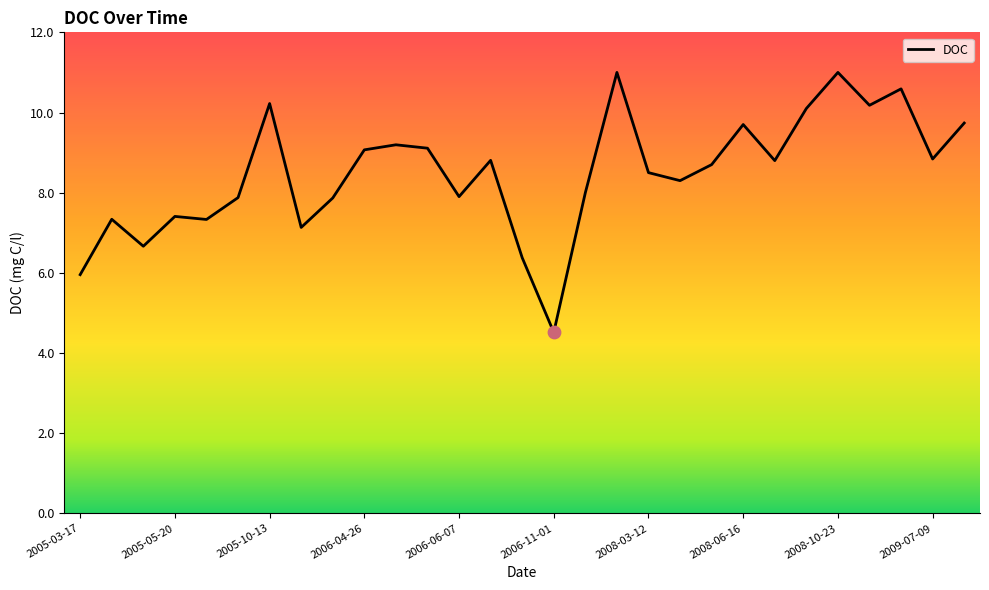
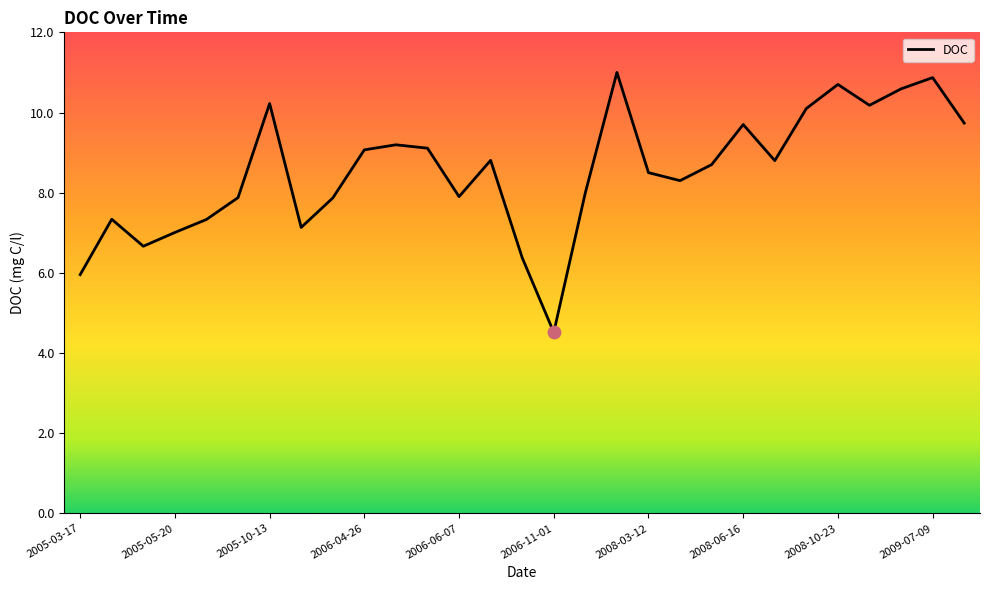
DOC, 2005-05-20: 7.4 -> 7.0
DOC, 2008-10-23: 11.0 -> 10.7
DOC, 2009-07-09: 8.8 -> 10.9
